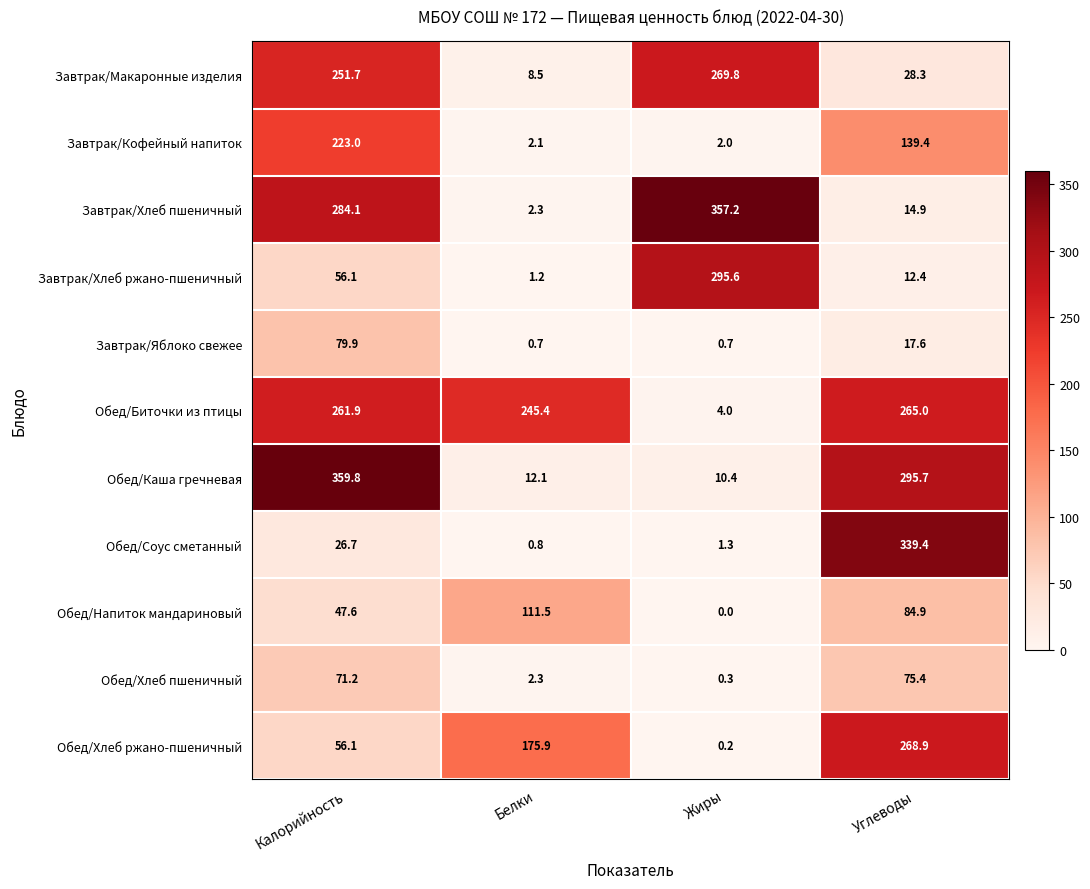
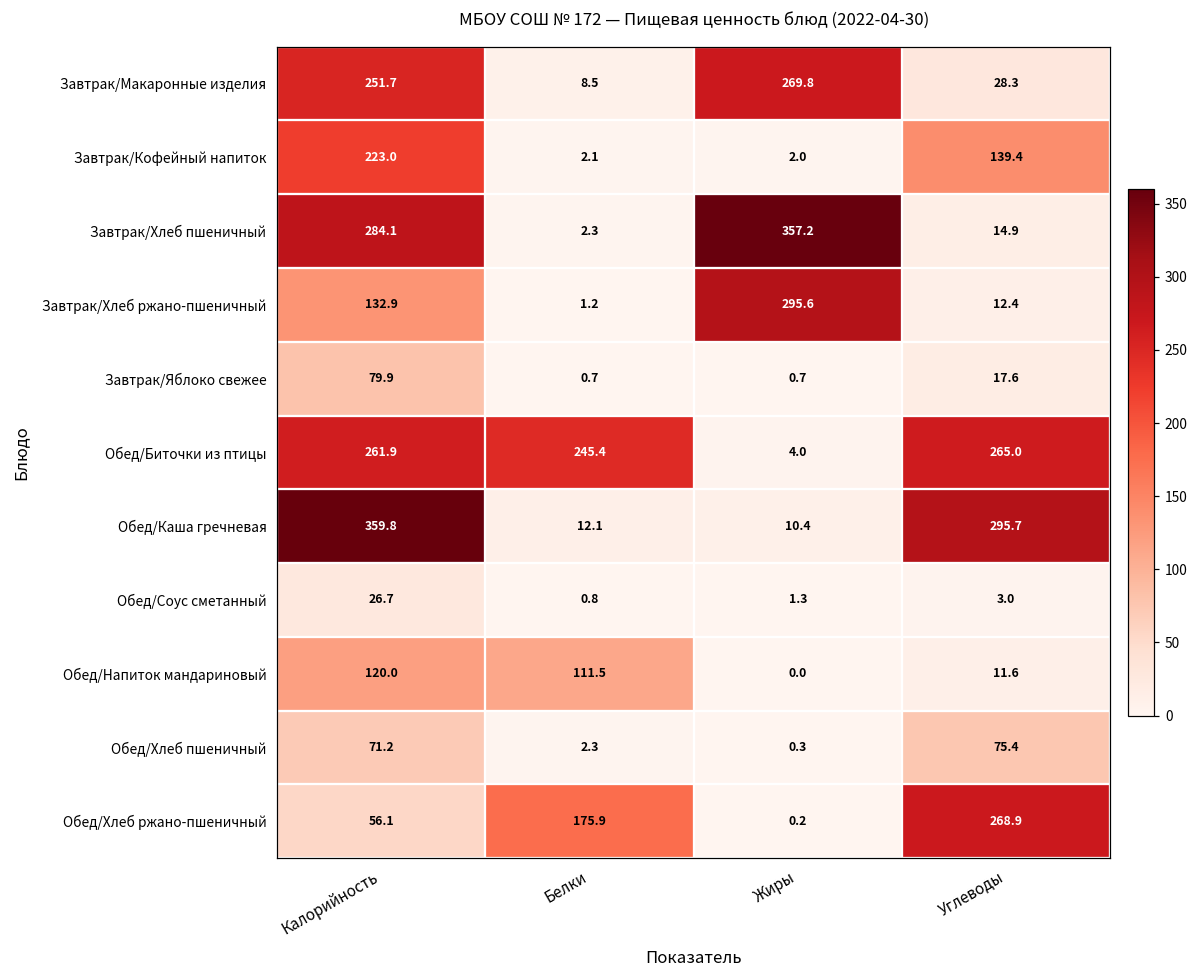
Завтрак/Хлеб ржано-пшеничный, Калорийность: 56.1 -> 132.9
Обед/Соус сметанный, Углеводы: 339.4 -> 3.0
Обед/Напиток мандариновый, Калорийность: 47.6 -> 120.0
Обед/Напиток мандариновый, Углеводы: 84.9 -> 11.6
